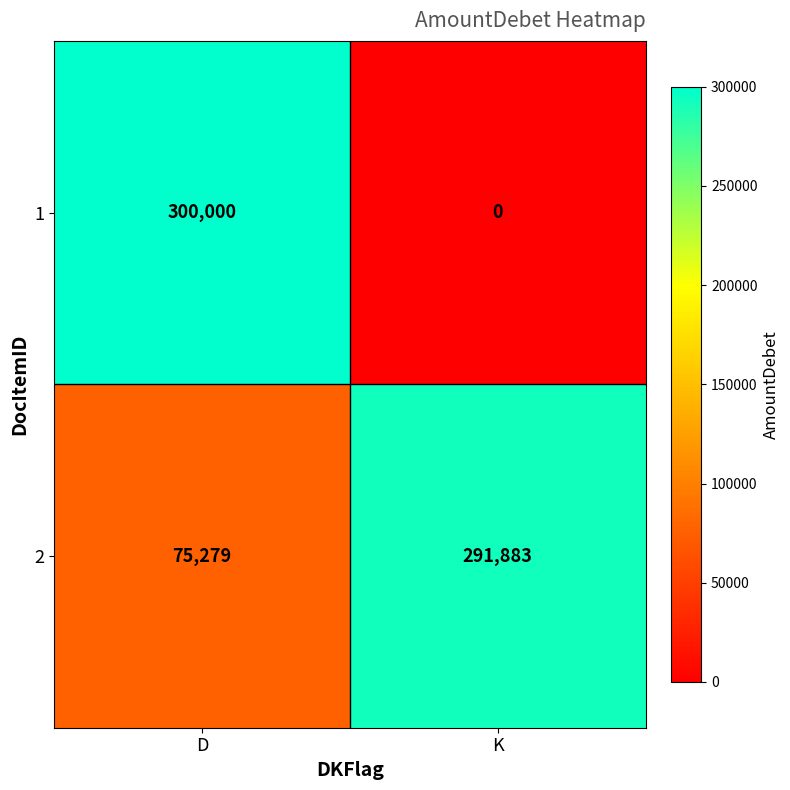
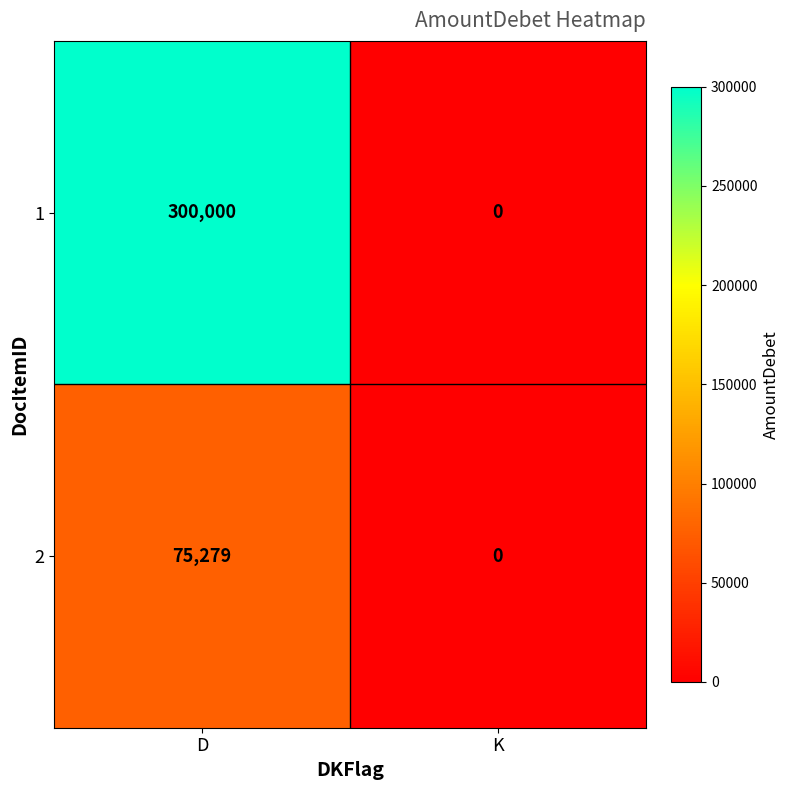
2, K: 291,883 -> 0
